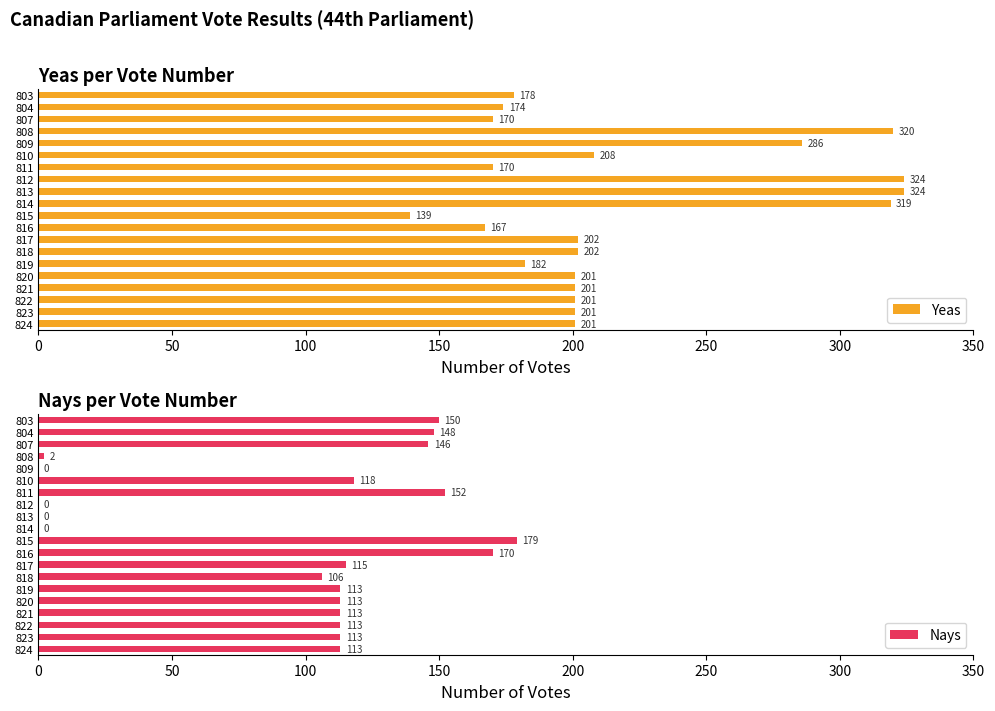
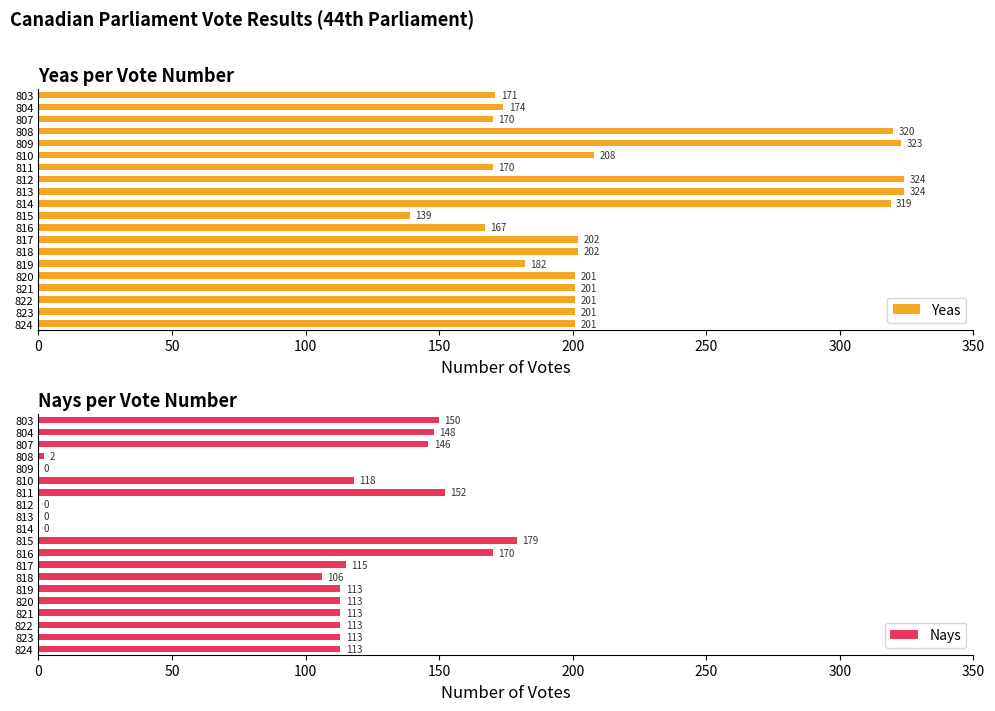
Yeas per Vote Number, 803: 178 -> 171
Yeas per Vote Number, 809: 286 -> 323
